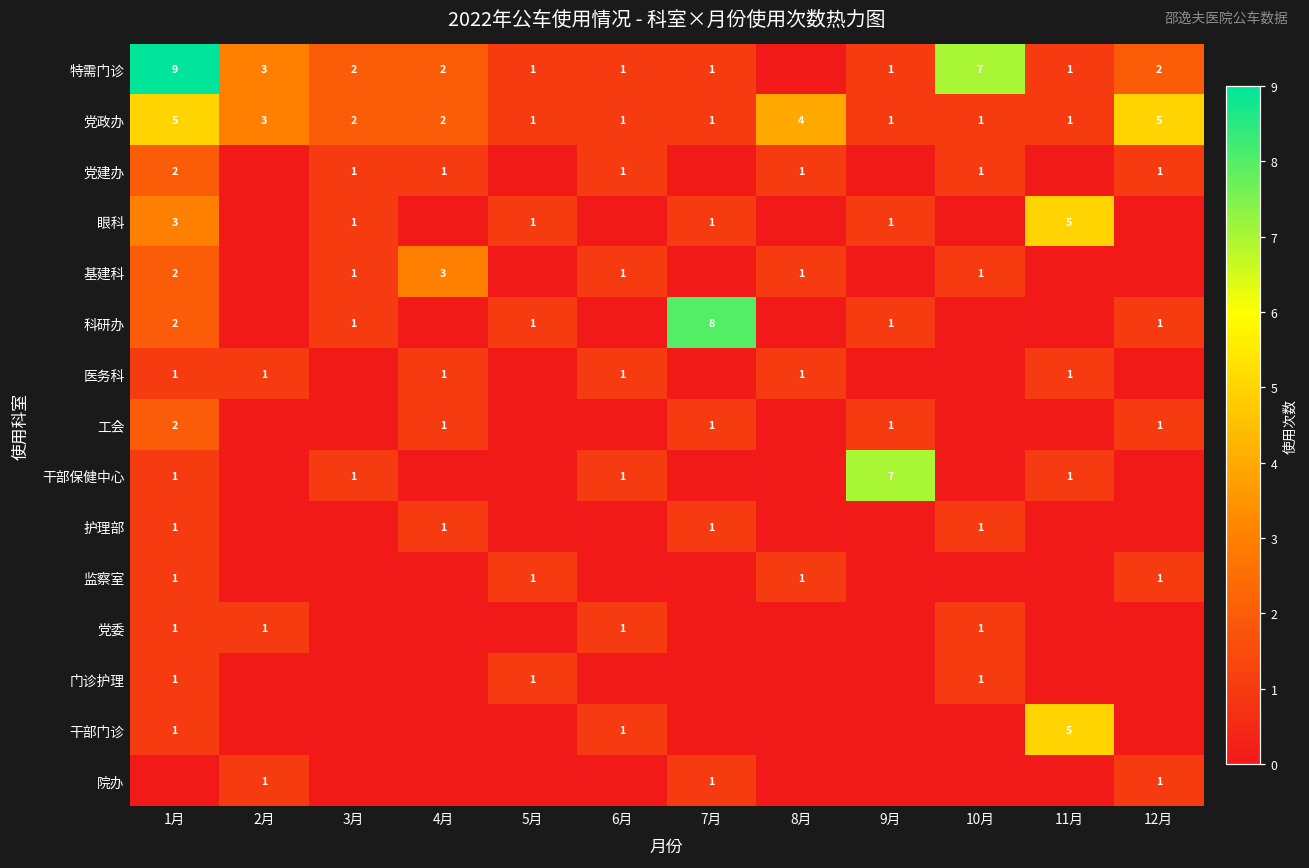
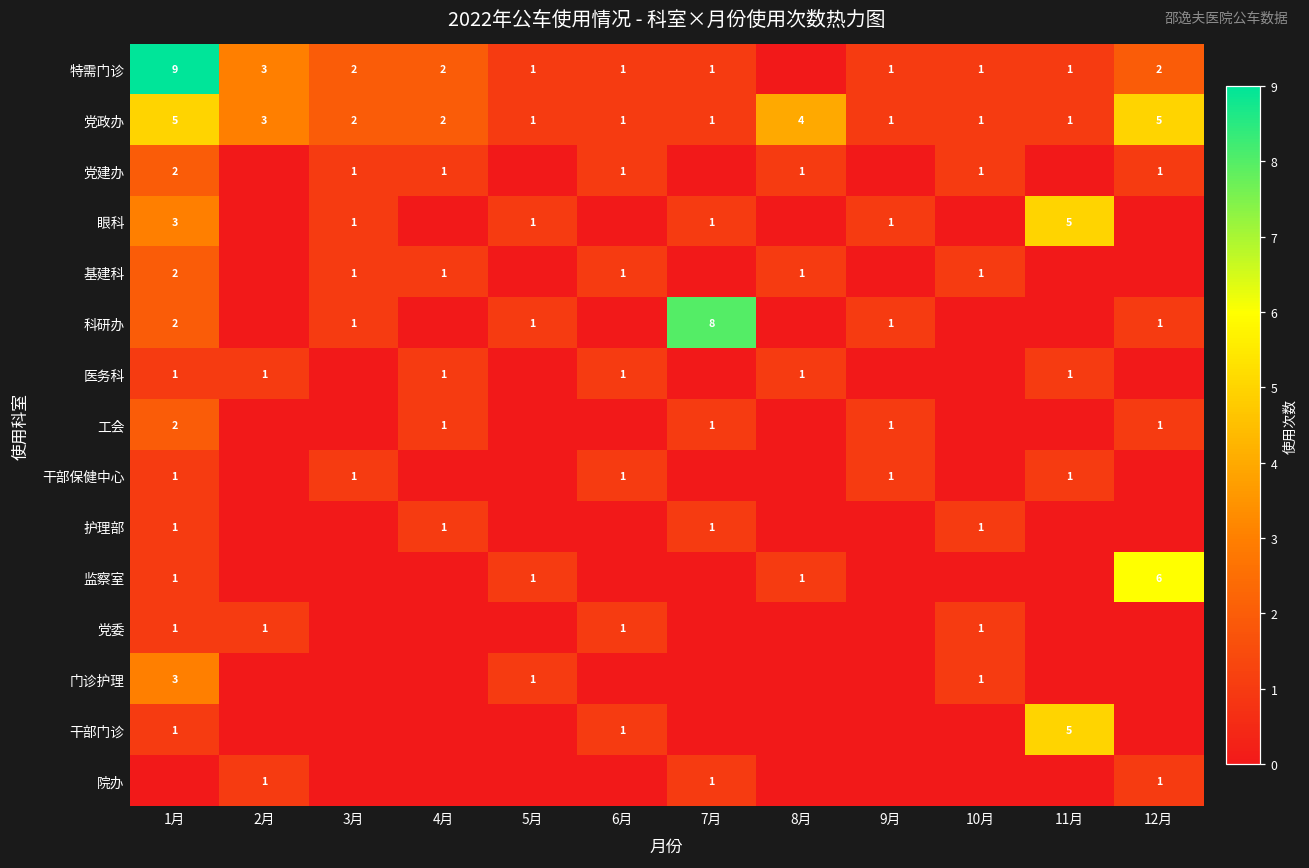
特需门诊, 10月: 7 -> 1
基建科, 4月: 3 -> 1
干部保健中心, 9月: 7 -> 1
监察室, 12月: 1 -> 6
门诊护理, 1月: 1 -> 3
